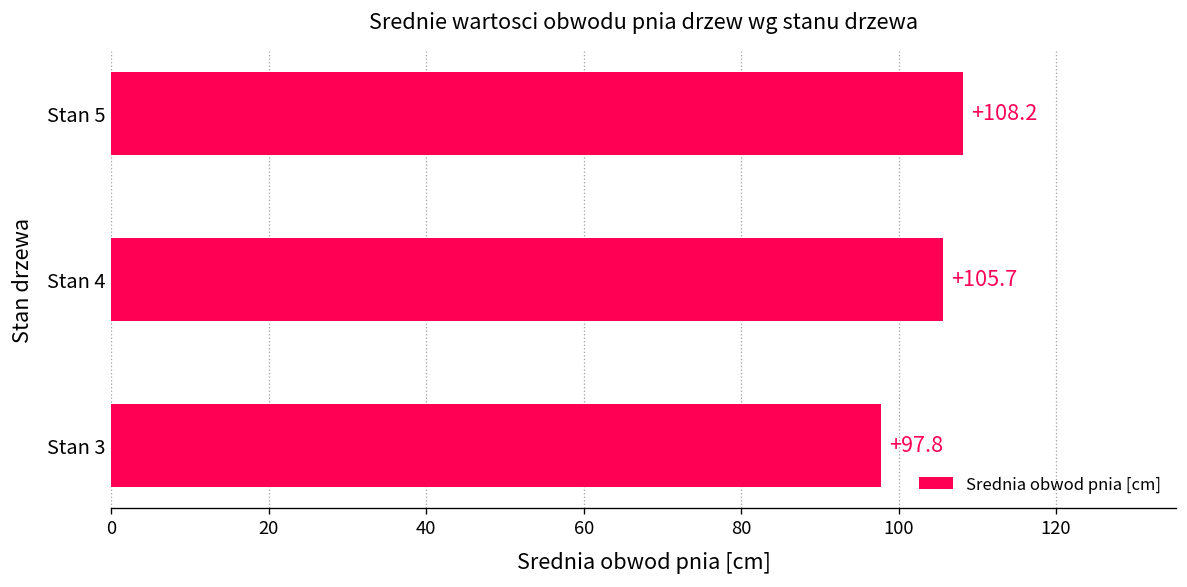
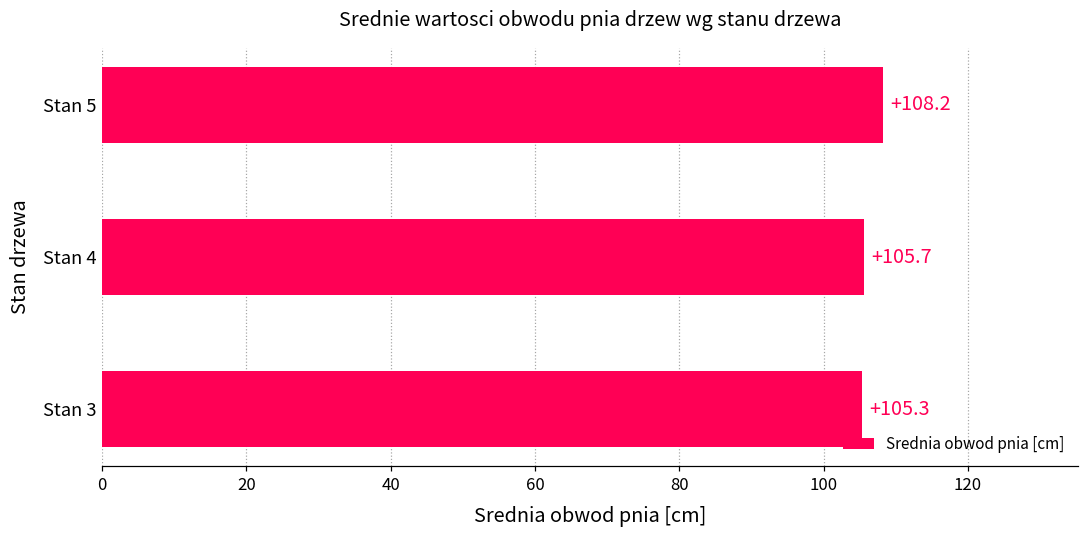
Stan 3: +97.8 -> +105.3
